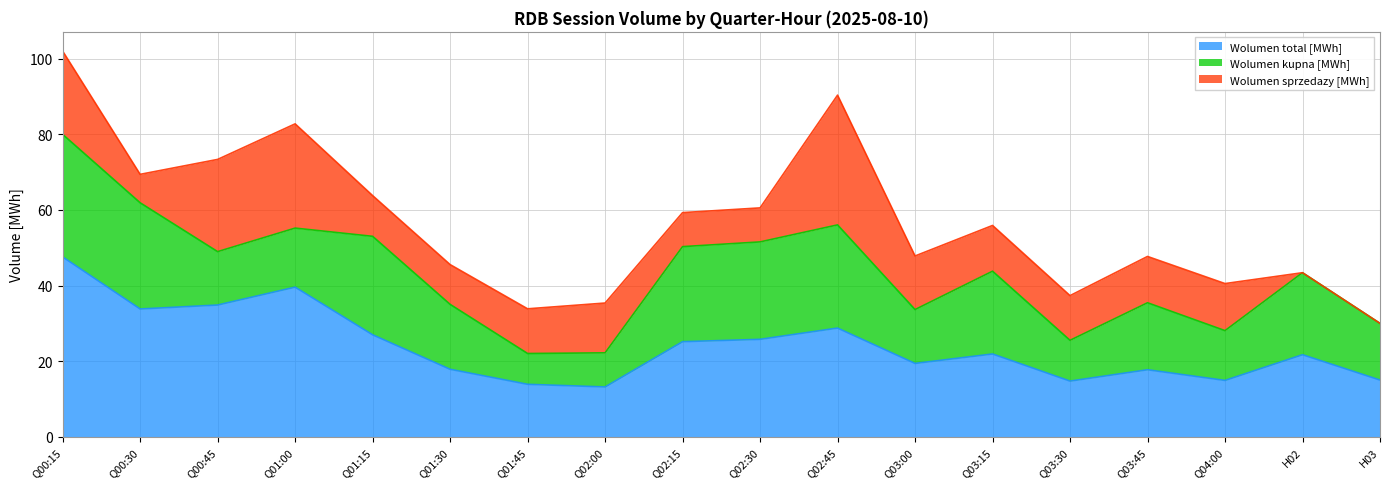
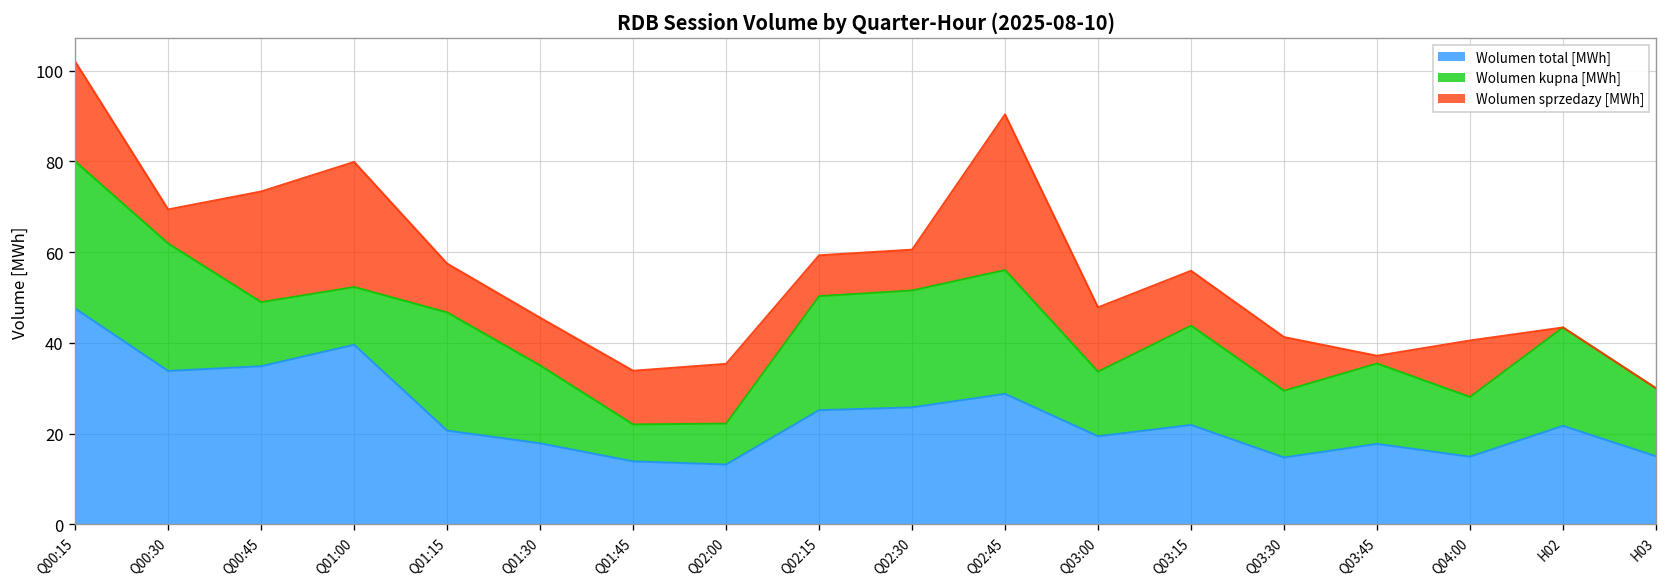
Wolumen kupna [MWh], Q01:00: 16 -> 13
Wolumen total [MWh], Q01:15: 27 -> 21
Wolumen kupna [MWh], Q03:30: 11 -> 15
Wolumen sprzedazy [MWh], Q03:45: 12 -> 2
